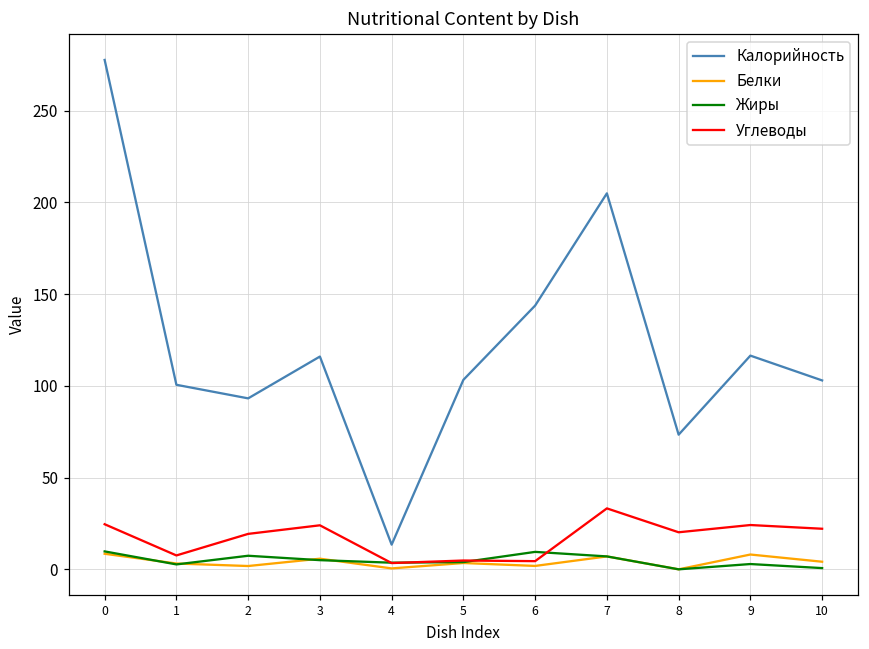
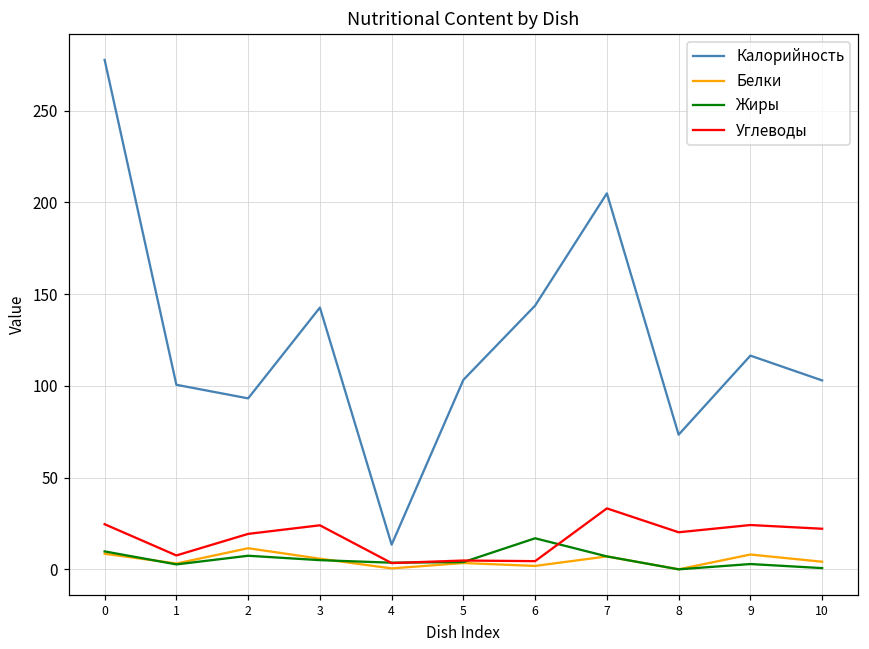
Белки, 2: 2 -> 12
Калорийность, 3: 116 -> 143
Жиры, 6: 10 -> 17
